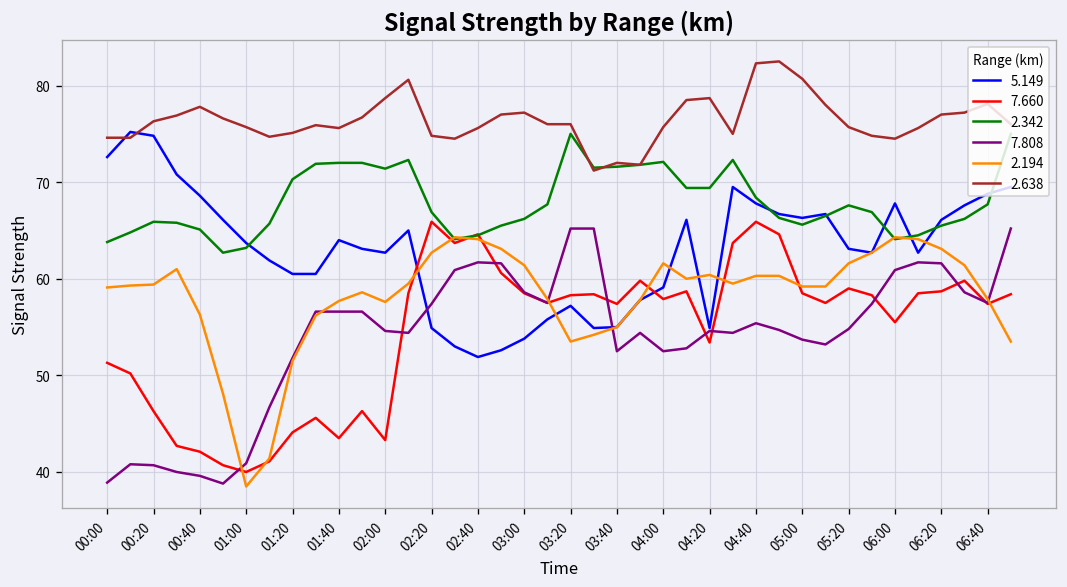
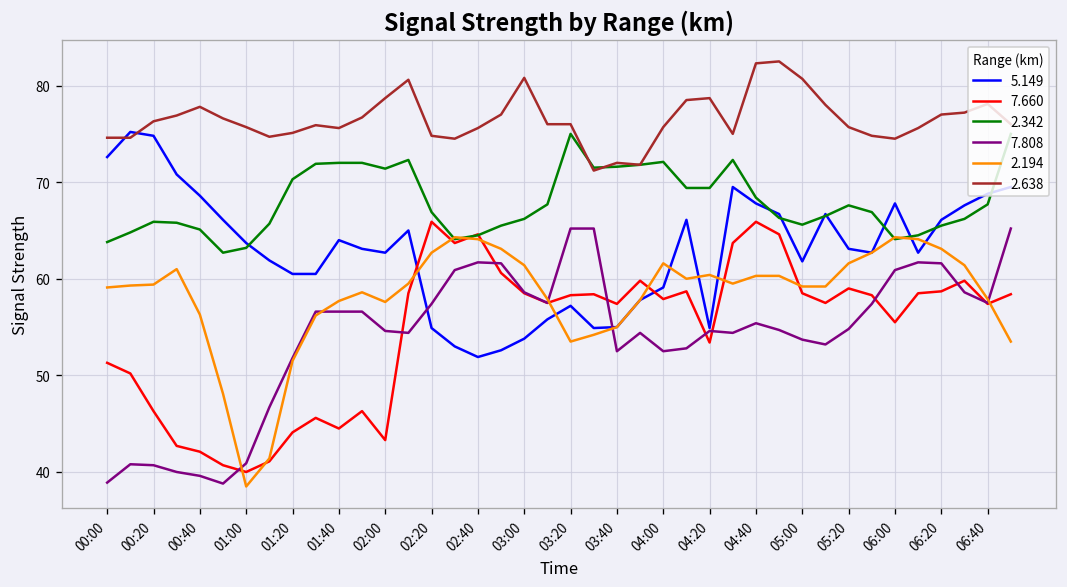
7.660, 01:40: 44 -> 45
2.638, 03:00: 77 -> 81
5.149, 05:00: 66 -> 62
